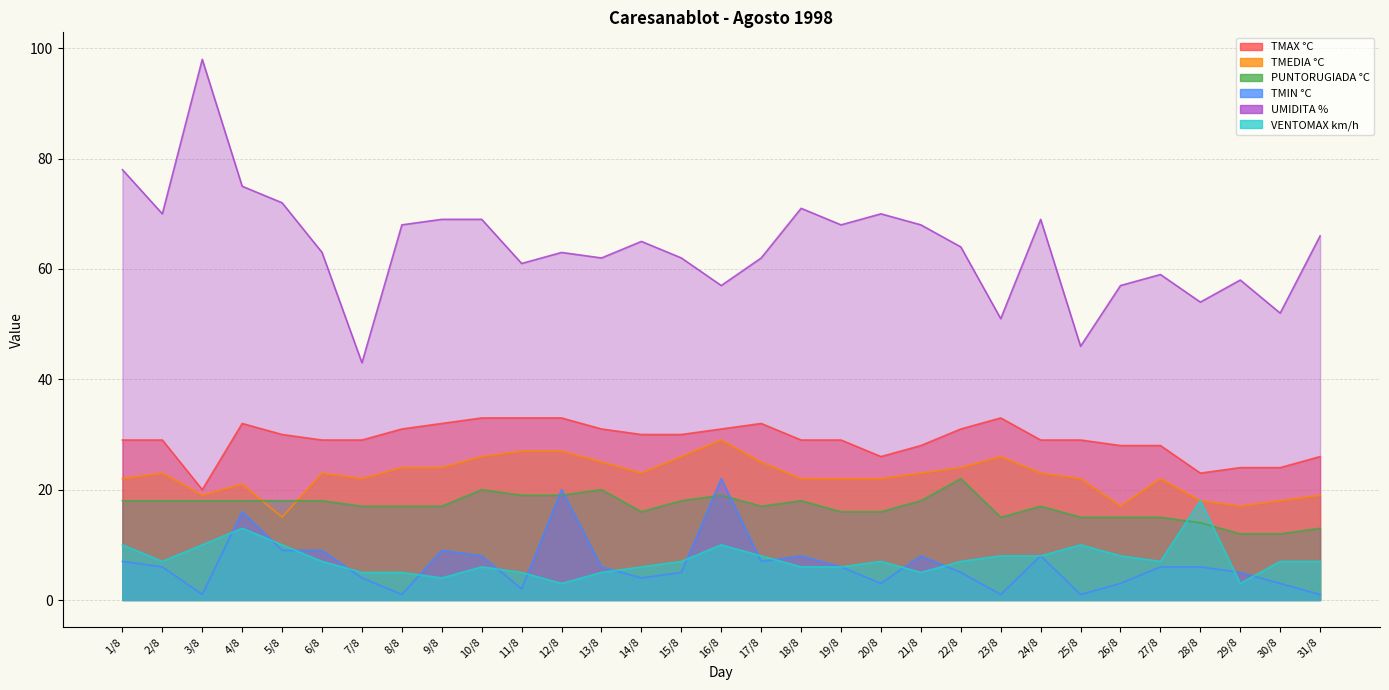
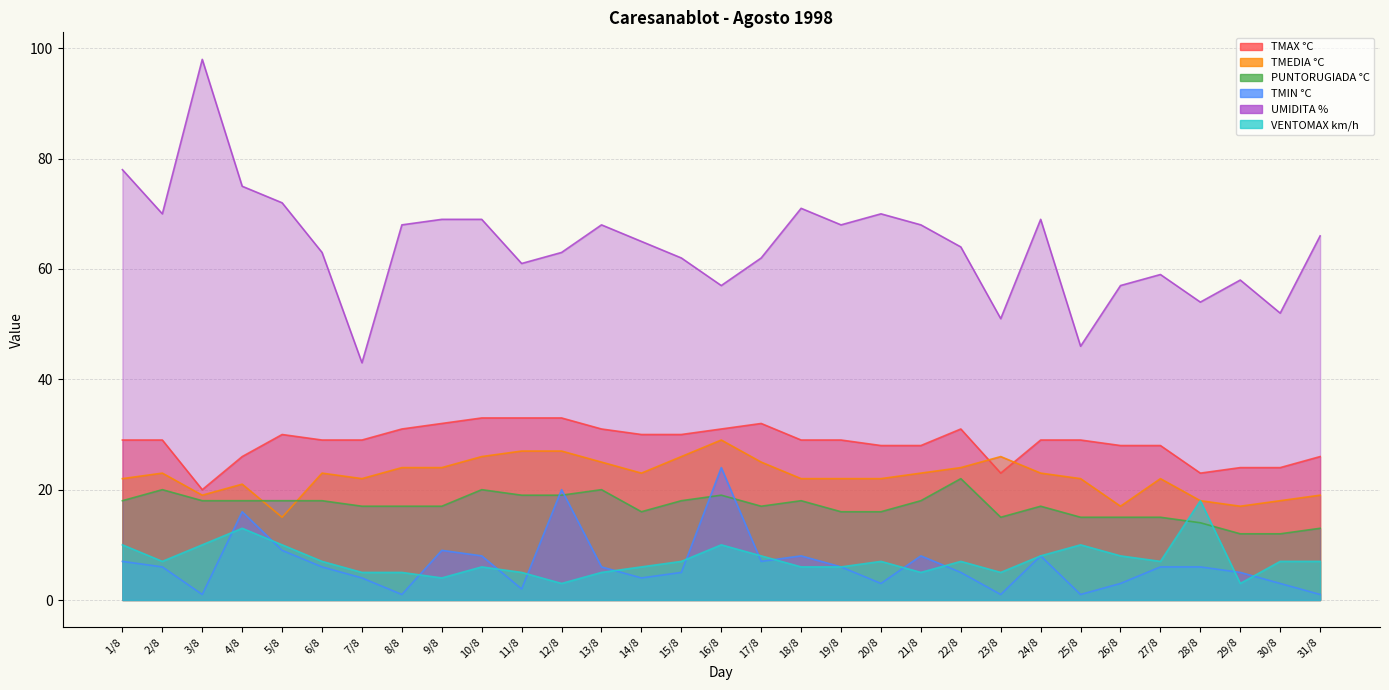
PUNTORUGIADA °C, 2/8: 18 -> 20
TMAX °C, 4/8: 32 -> 26
TMIN °C, 6/8: 9 -> 6
UMIDITA %, 13/8: 62 -> 68
TMIN °C, 16/8: 22 -> 24
TMAX °C, 20/8: 26 -> 28
TMAX °C, 23/8: 33 -> 23
VENTOMAX km/h, 23/8: 8 -> 5
